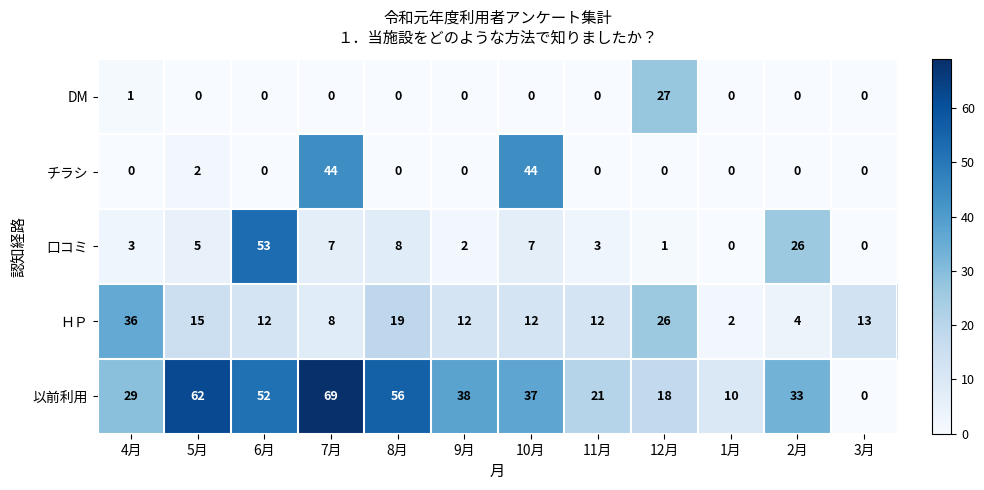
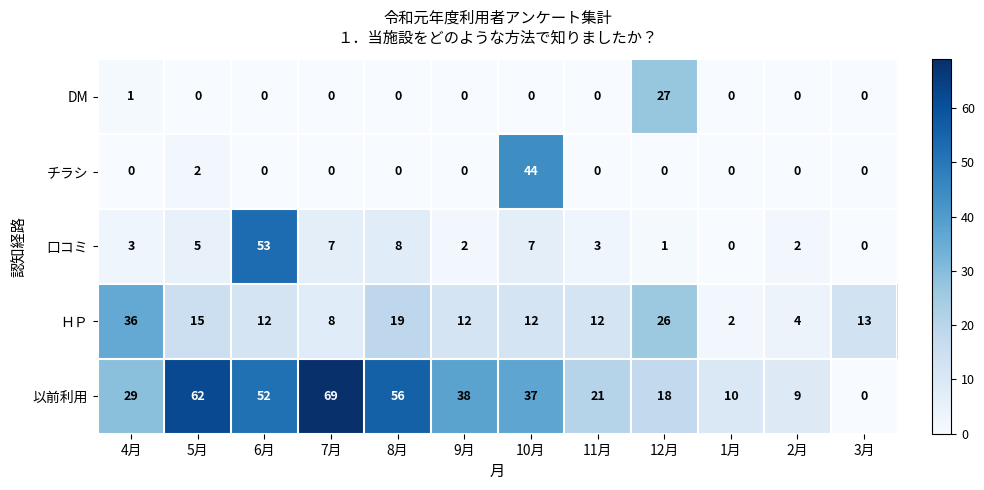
チラシ, 7月: 44 -> 0
口コミ, 2月: 26 -> 2
以前利用, 2月: 33 -> 9
